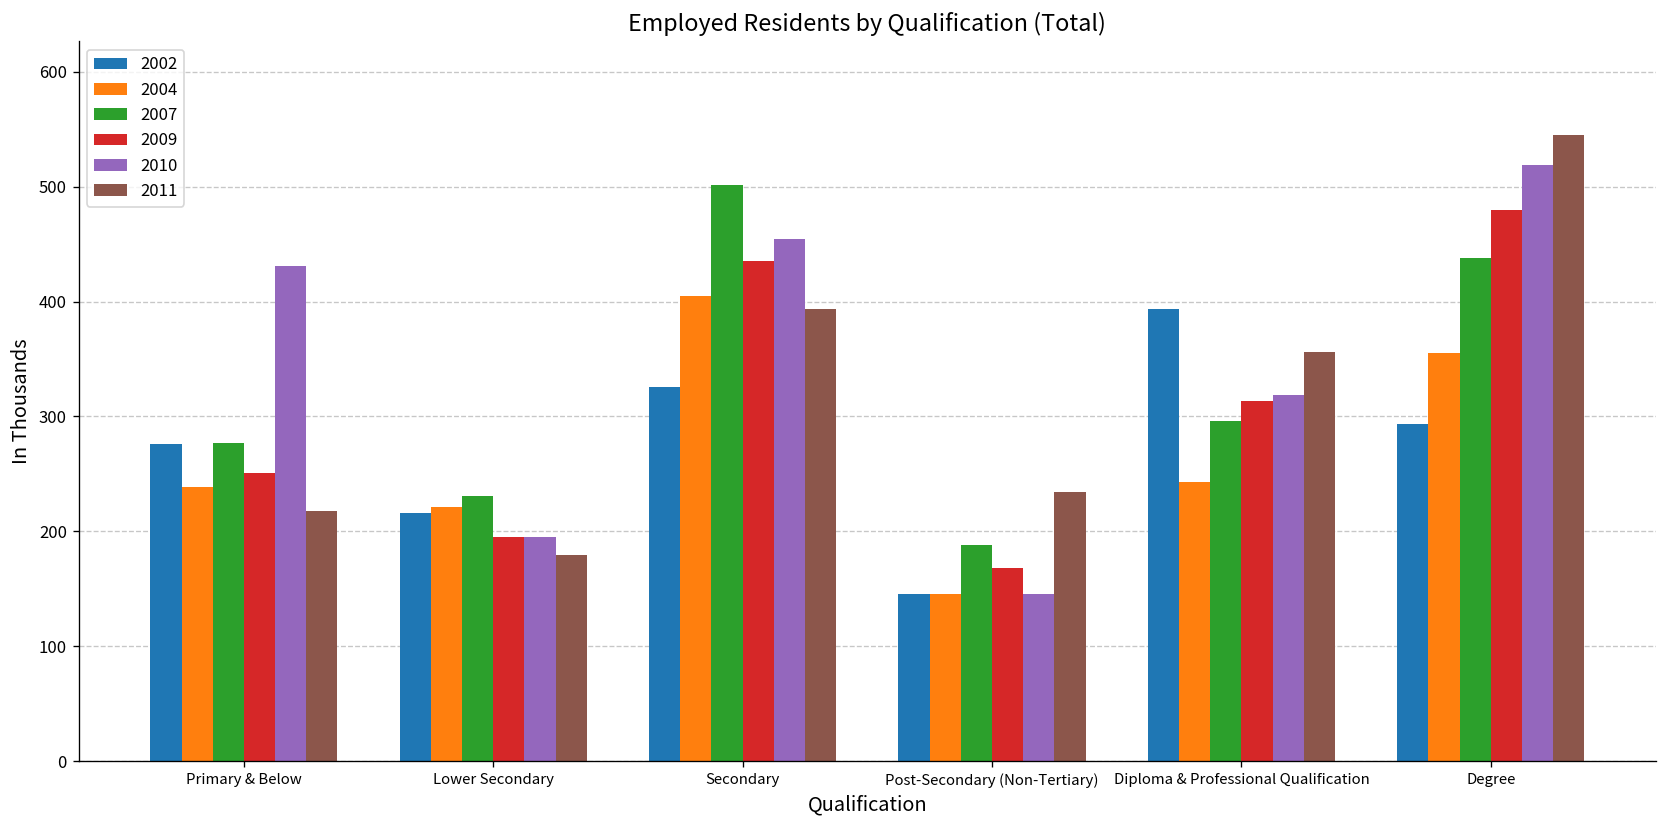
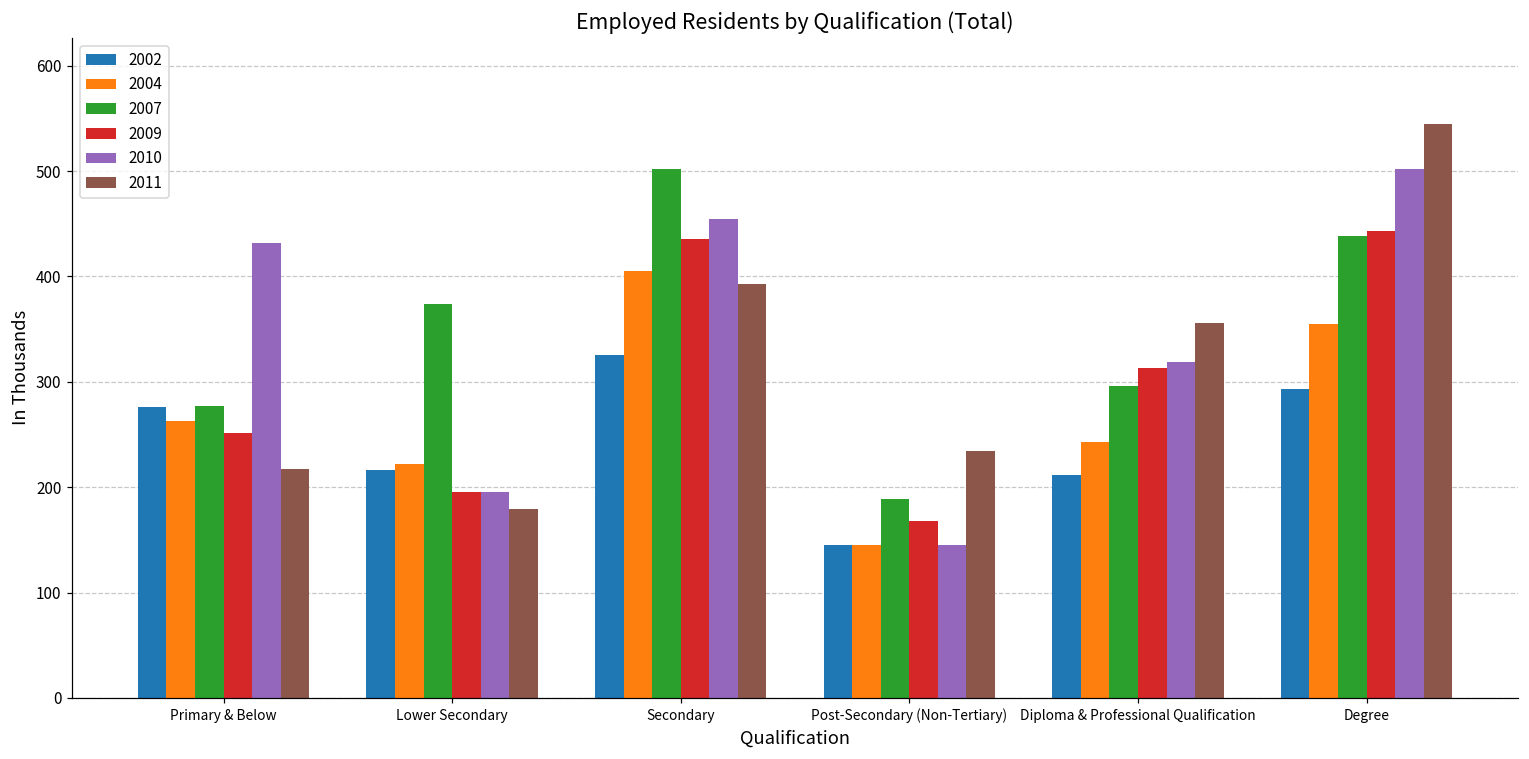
2004, Primary & Below: 240 -> 260
2007, Lower Secondary: 230 -> 370
2002, Diploma & Professional Qualification: 390 -> 210
2009, Degree: 480 -> 440
2010, Degree: 520 -> 500
